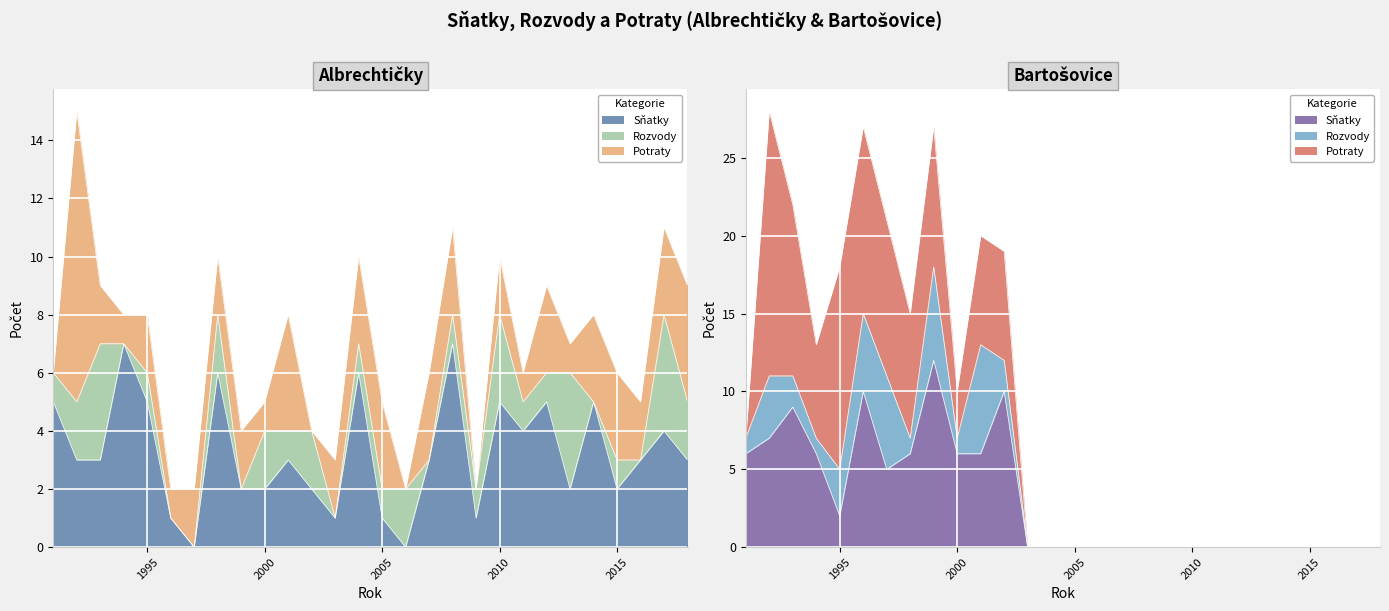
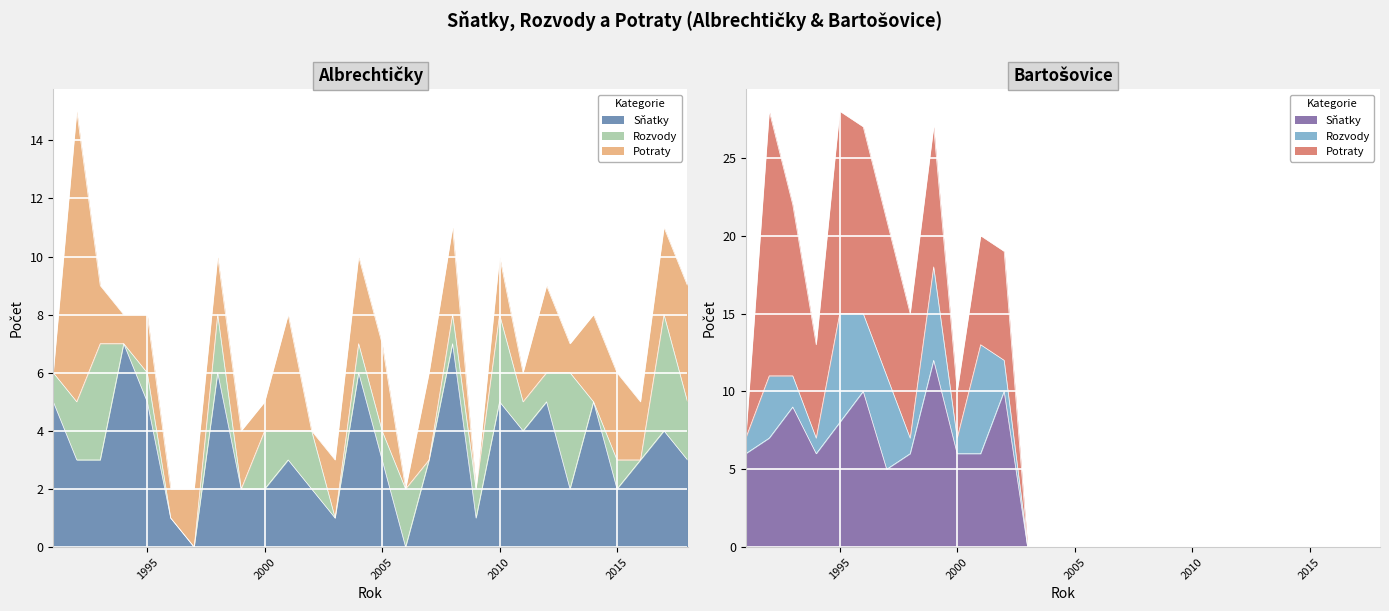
Albrechtičky, Sňatky, 2005: 1 -> 3
Bartošovice, Sňatky, 1995: 2 -> 8
Bartošovice, Rozvody, 1995: 3 -> 7
